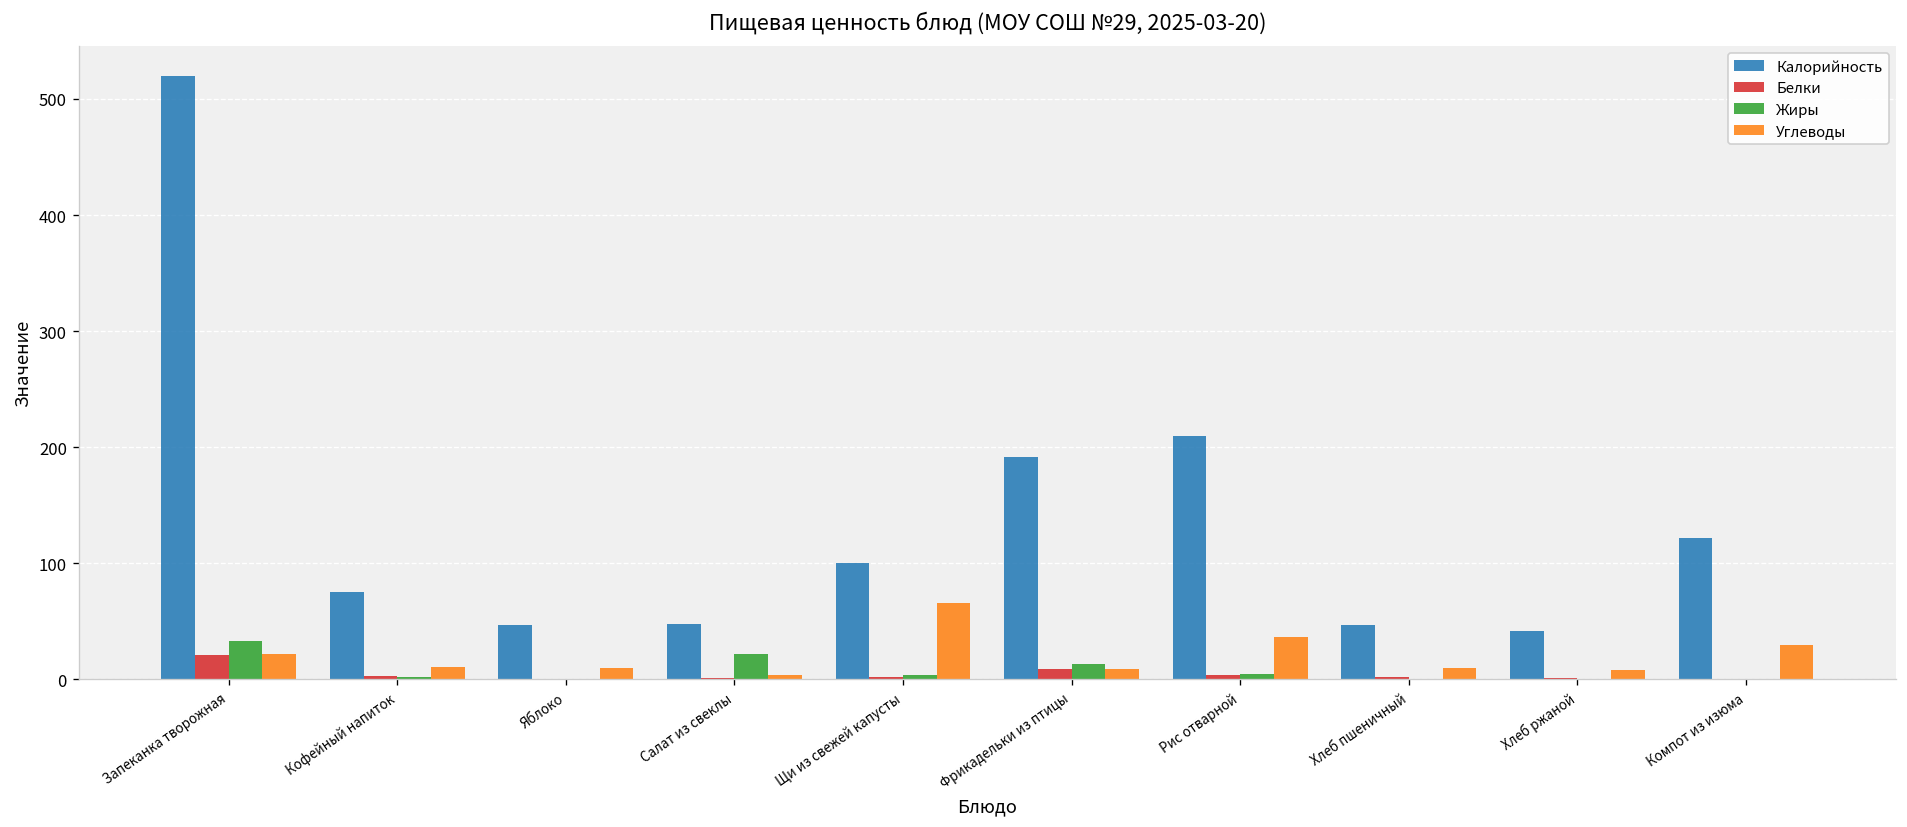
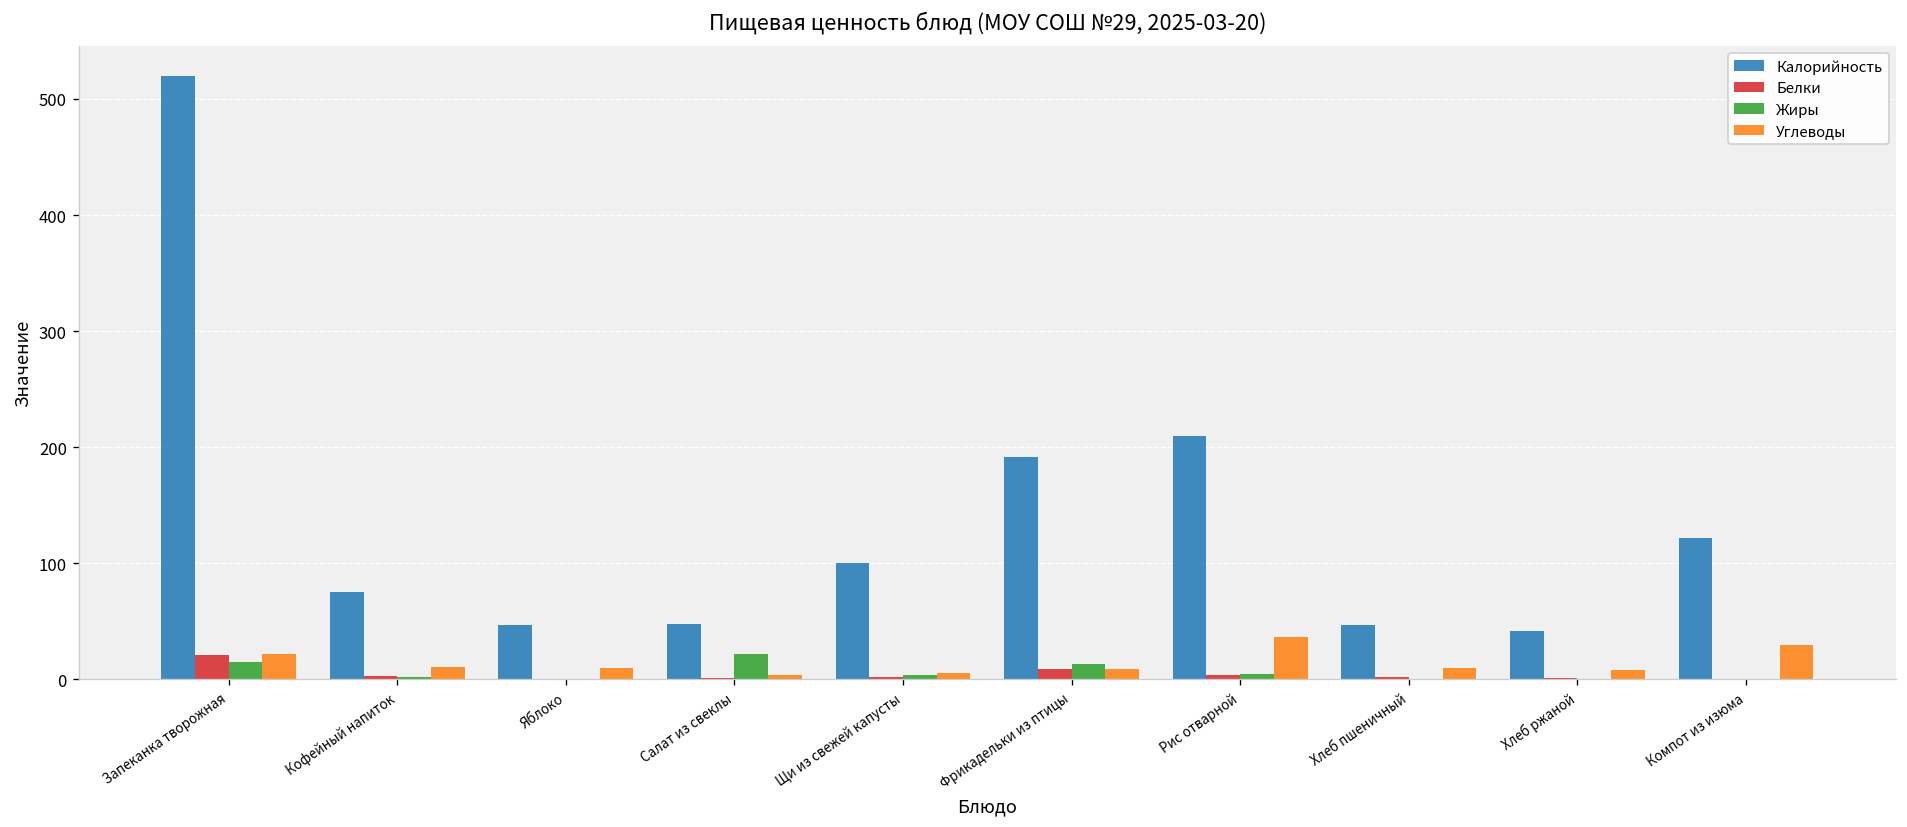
Жиры, Запеканка творожная: 30 -> 20
Углеводы, Щи из свежей капусты: 70 -> 10
